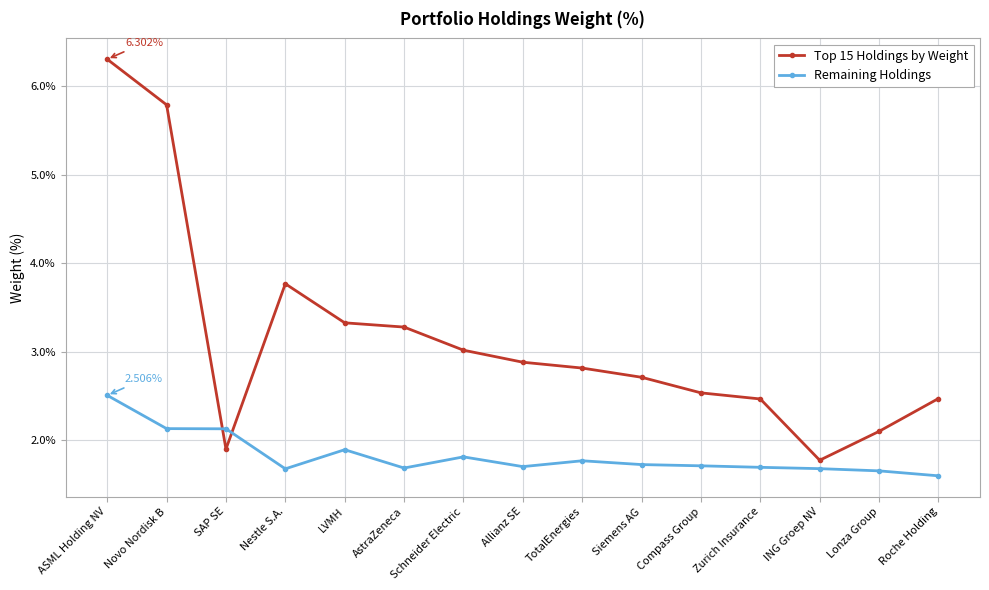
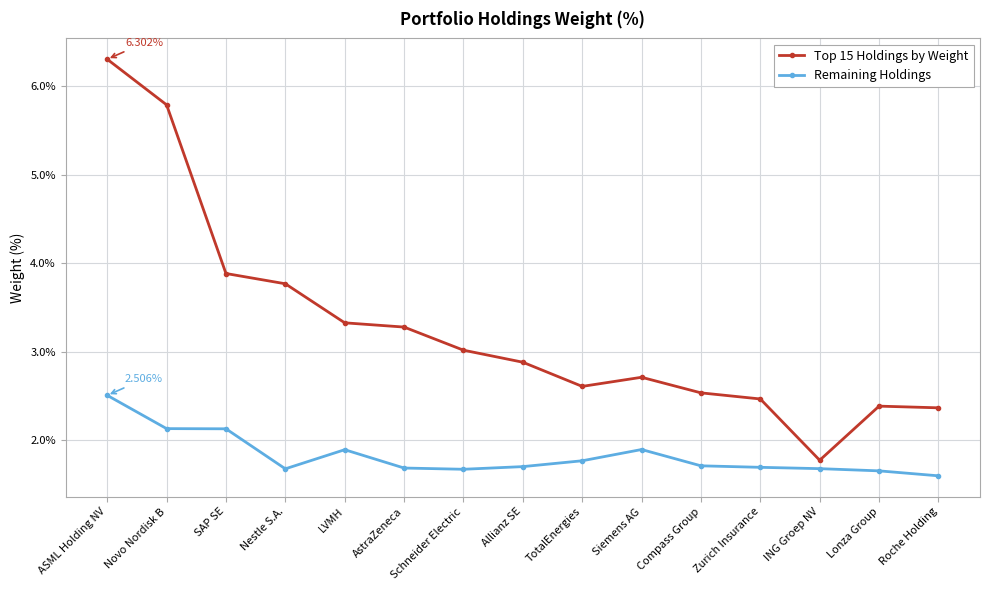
Top 15 Holdings by Weight, SAP SE: 1.9% -> 3.9%
Remaining Holdings, Schneider Electric: 1.8% -> 1.7%
Top 15 Holdings by Weight, TotalEnergies: 2.8% -> 2.6%
Remaining Holdings, Siemens AG: 1.7% -> 1.9%
Top 15 Holdings by Weight, Lonza Group: 2.1% -> 2.4%
Top 15 Holdings by Weight, Roche Holding: 2.5% -> 2.4%
